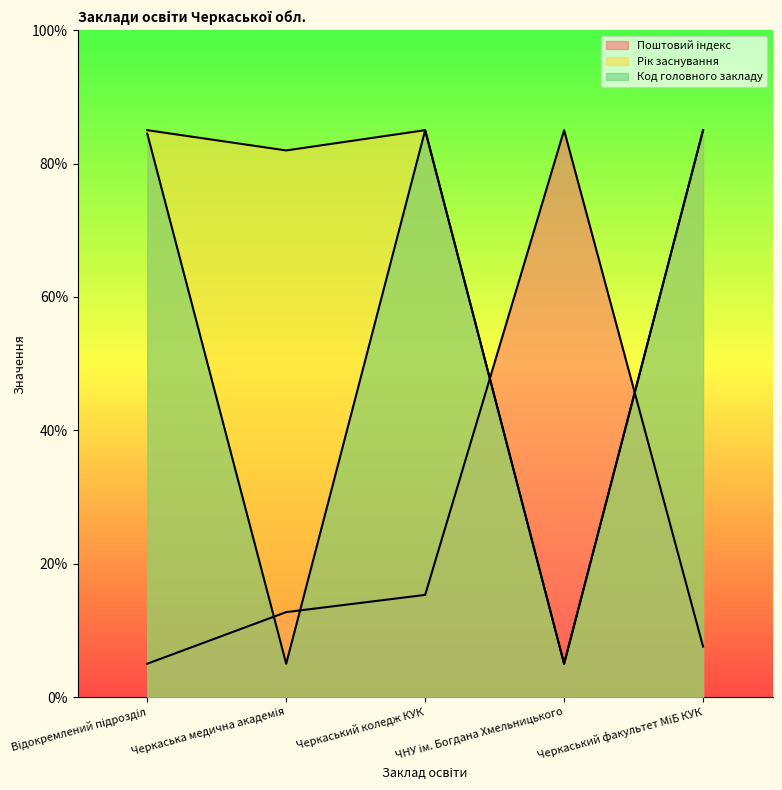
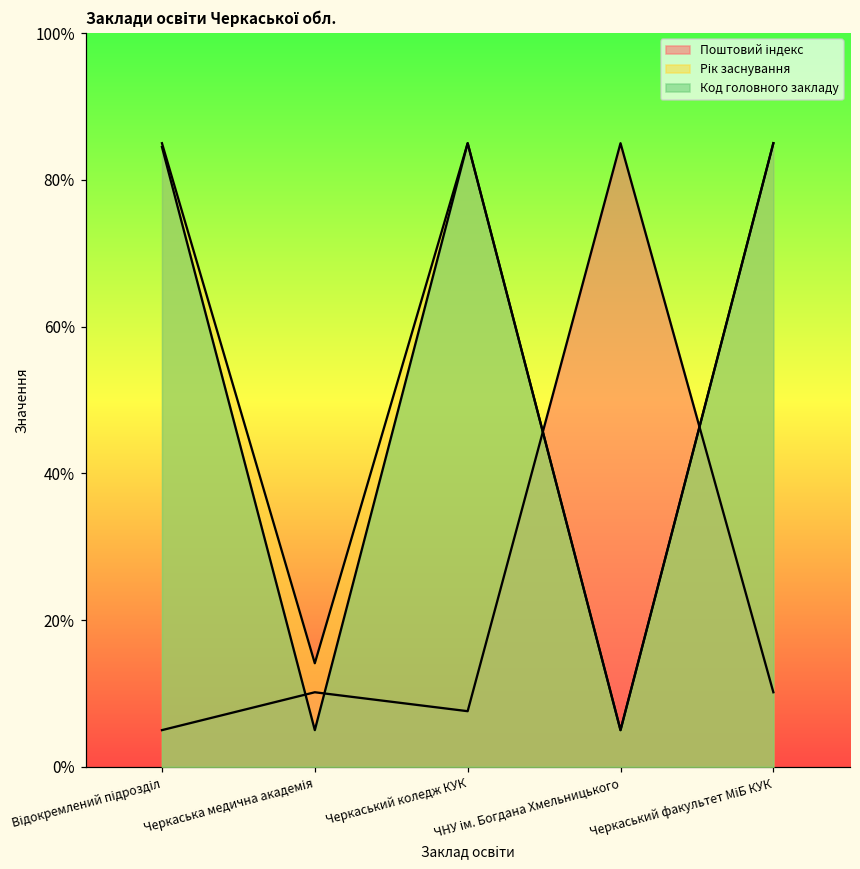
Поштовий індекс, Черкаська медична академія: 13% -> 10%
Рік заснування, Черкаська медична академія: 82% -> 14%
Поштовий індекс, Черкаський коледж КУК: 15% -> 8%
Поштовий індекс, Черкаський факультет МіБ КУК: 8% -> 10%
